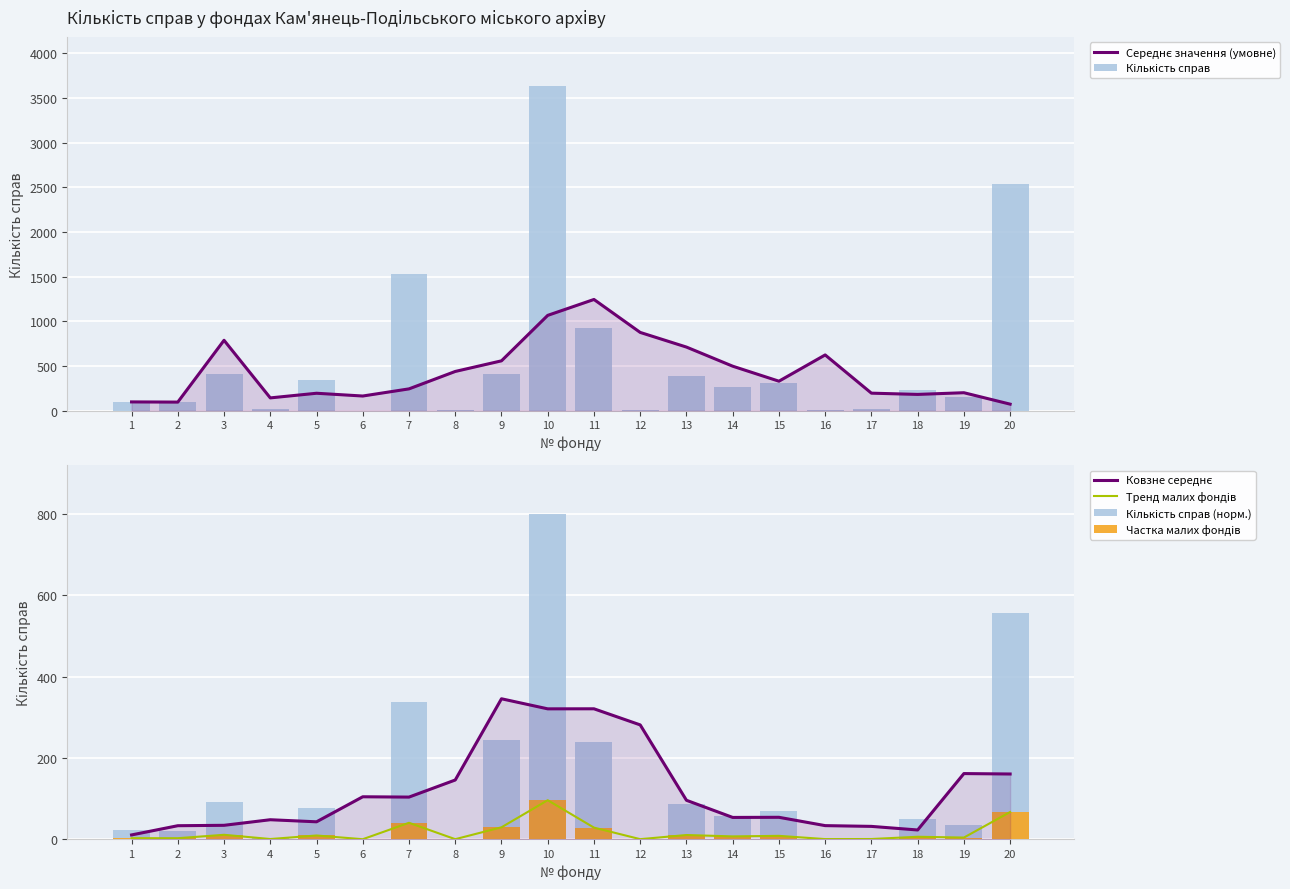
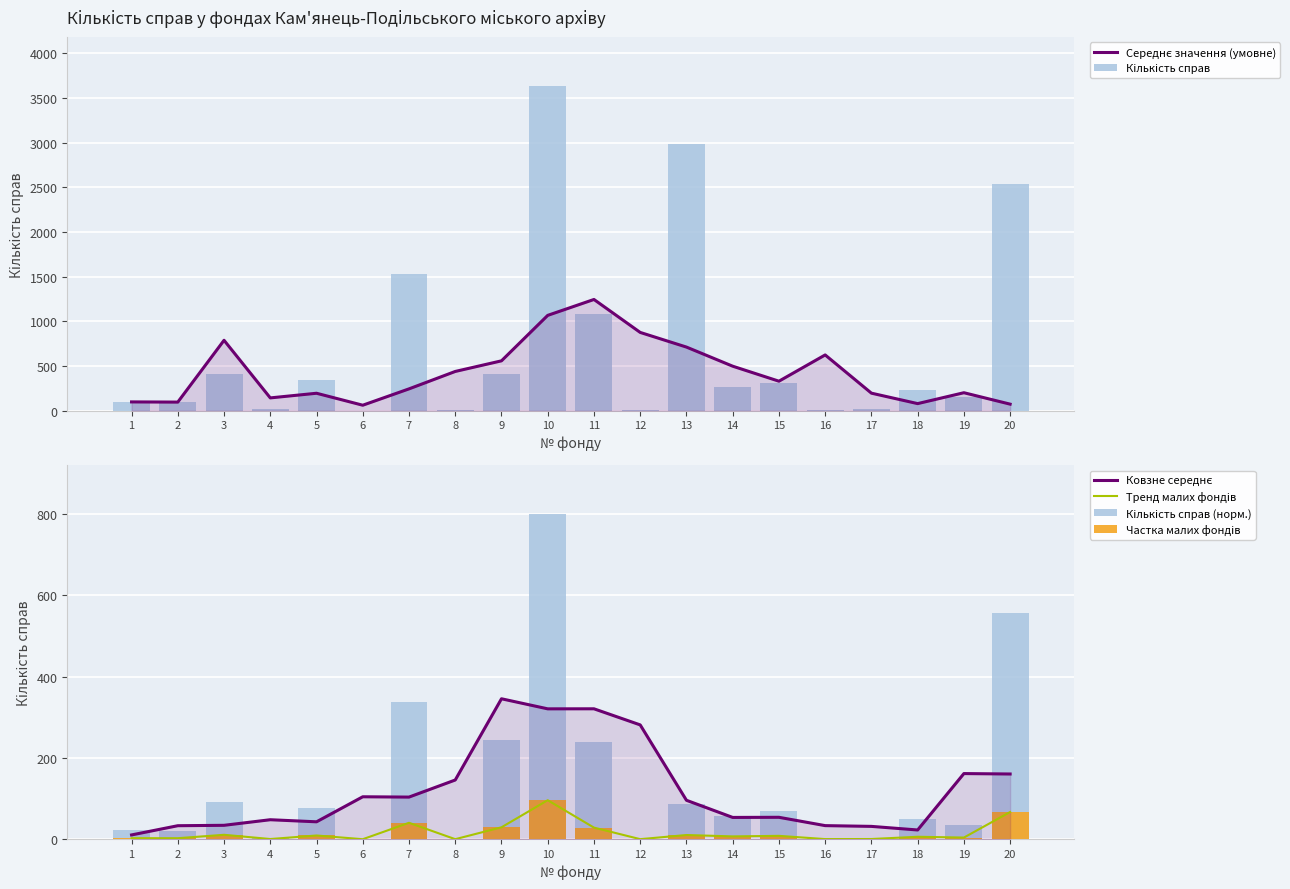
Кількість справ у фондах Кам'янець-Подільського міського архіву, Середнє значення (умовне), 6: 200 -> 100
Кількість справ у фондах Кам'янець-Подільського міського архіву, Кількість справ, 11: 900 -> 1100
Кількість справ у фондах Кам'янець-Подільського міського архіву, Кількість справ, 13: 400 -> 3000
Кількість справ у фондах Кам'янець-Подільського міського архіву, Середнє значення (умовне), 18: 200 -> 100
